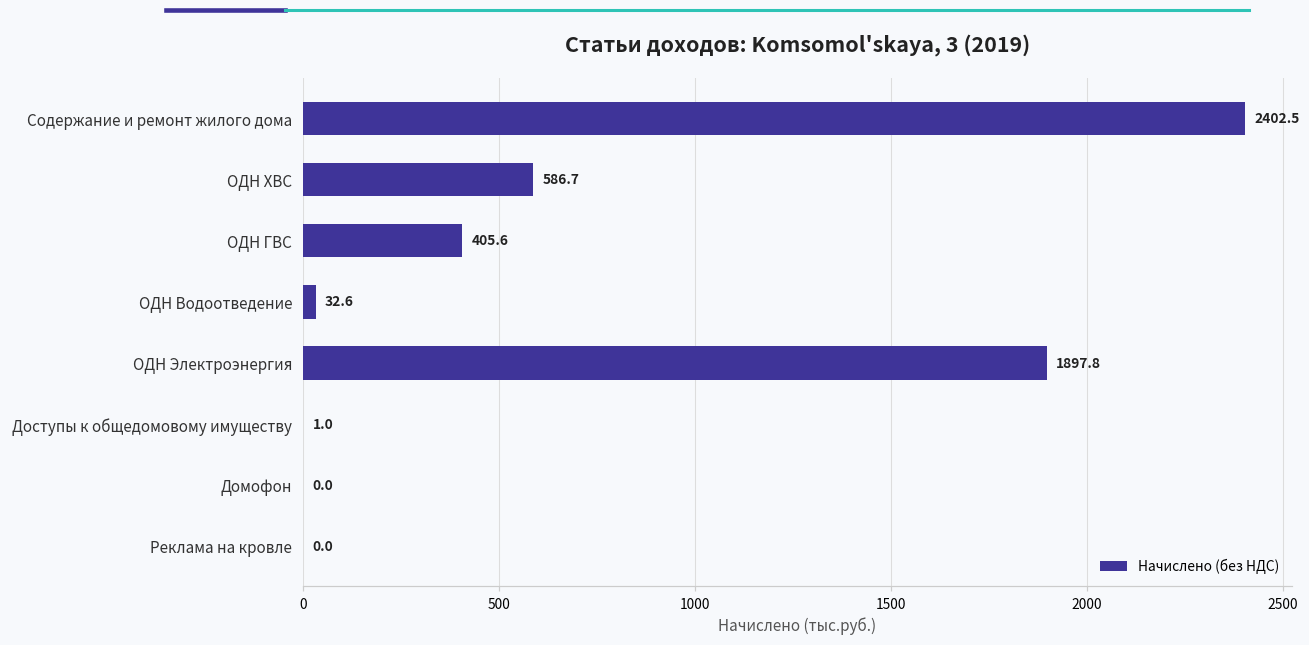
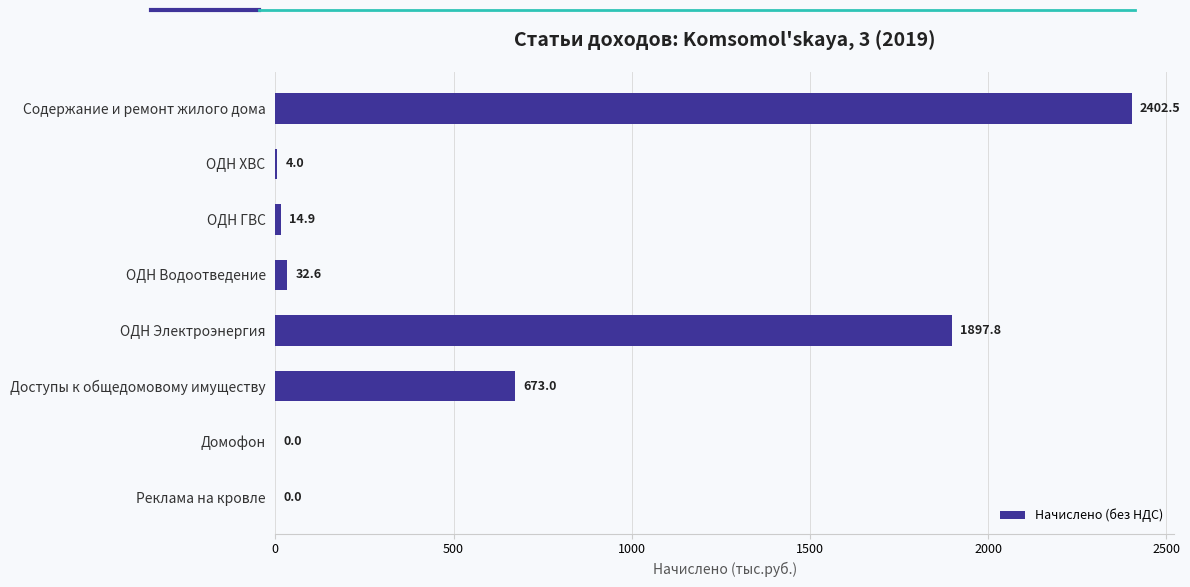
ОДН ХВС: 586.7 -> 4.0
ОДН ГВС: 405.6 -> 14.9
Доступы к общедомовому имуществу: 1.0 -> 673.0
